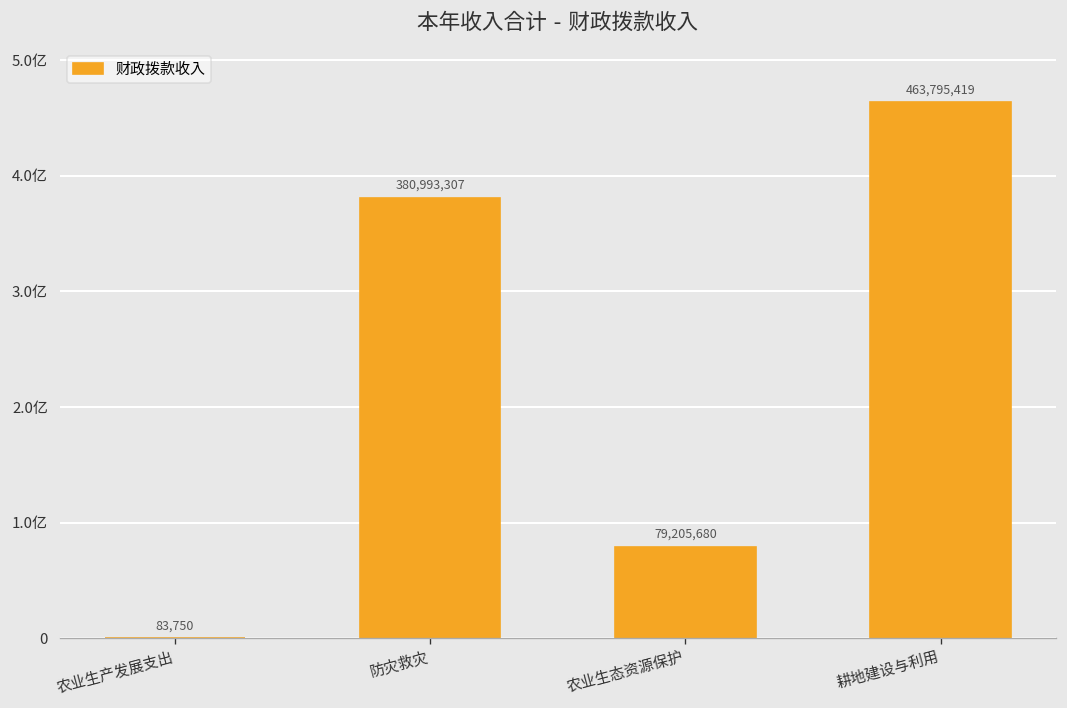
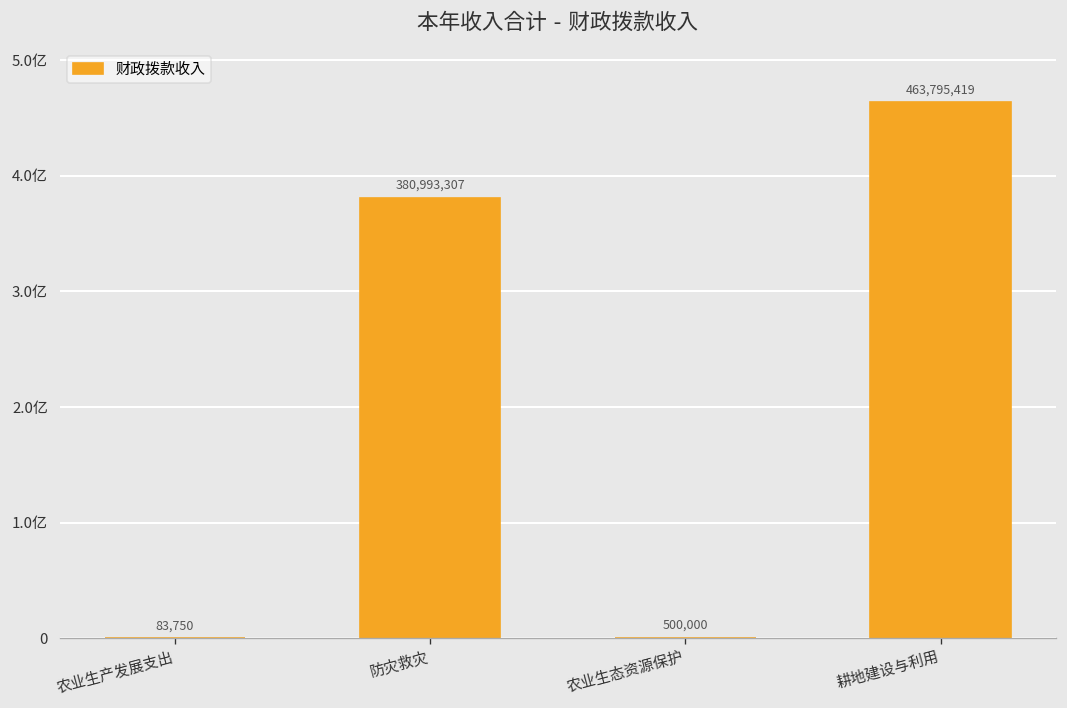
农业生态资源保护: 79,205,680 -> 500,000
